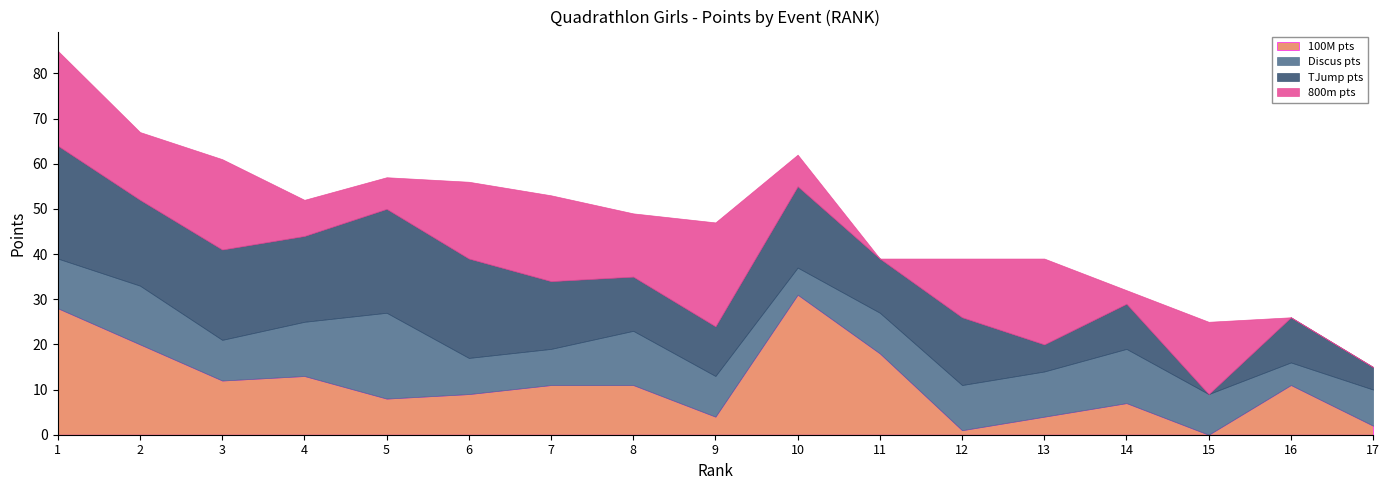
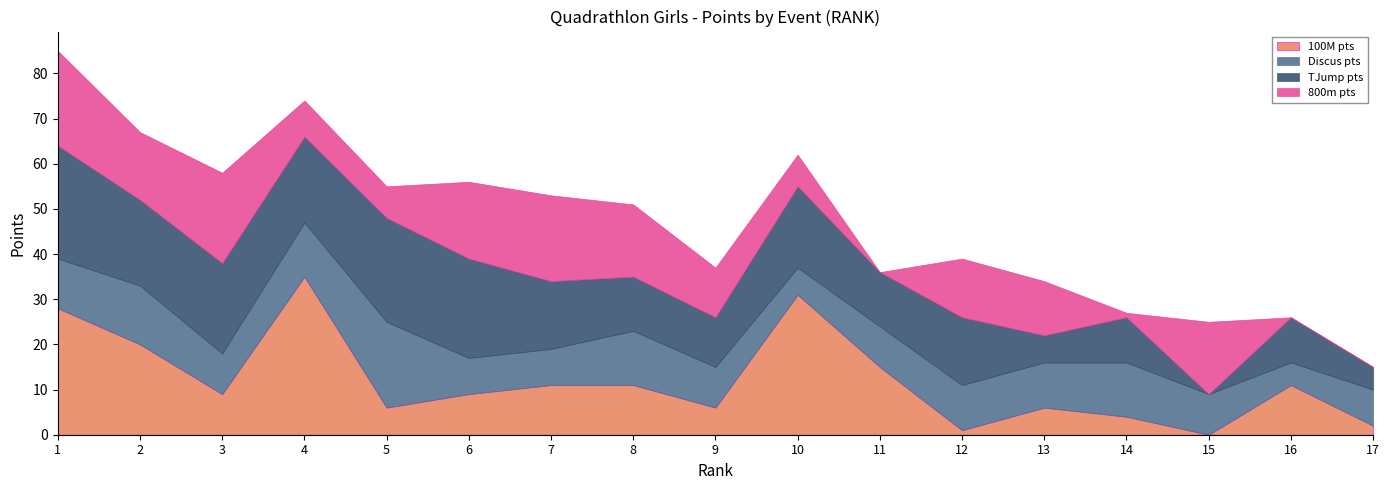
100M pts, 3: 12 -> 9
100M pts, 4: 13 -> 35
100M pts, 5: 8 -> 6
800m pts, 8: 14 -> 16
100M pts, 9: 4 -> 6
800m pts, 9: 23 -> 11
100M pts, 11: 18 -> 15
100M pts, 13: 4 -> 6
800m pts, 13: 19 -> 12
100M pts, 14: 7 -> 4
800m pts, 14: 3 -> 1
